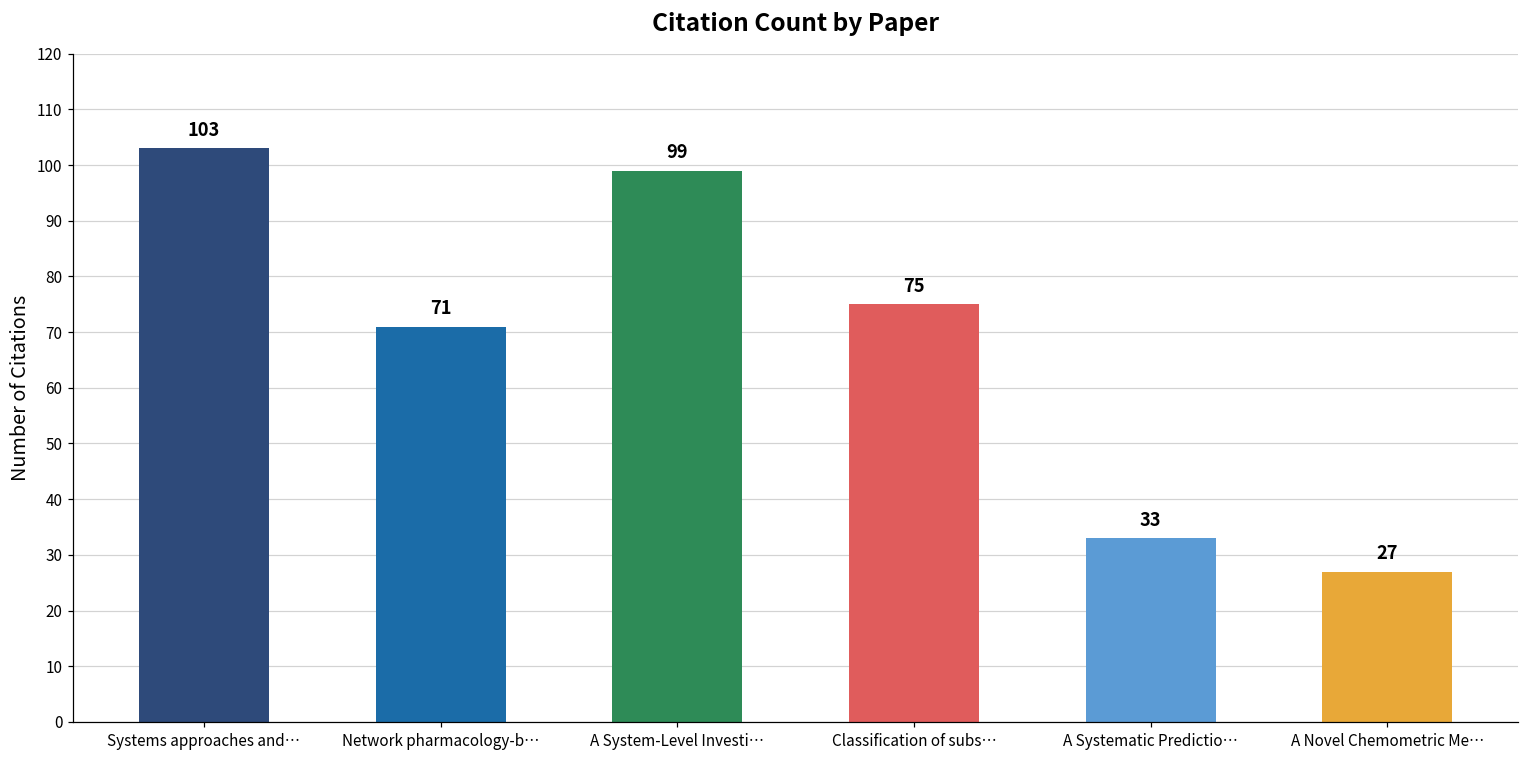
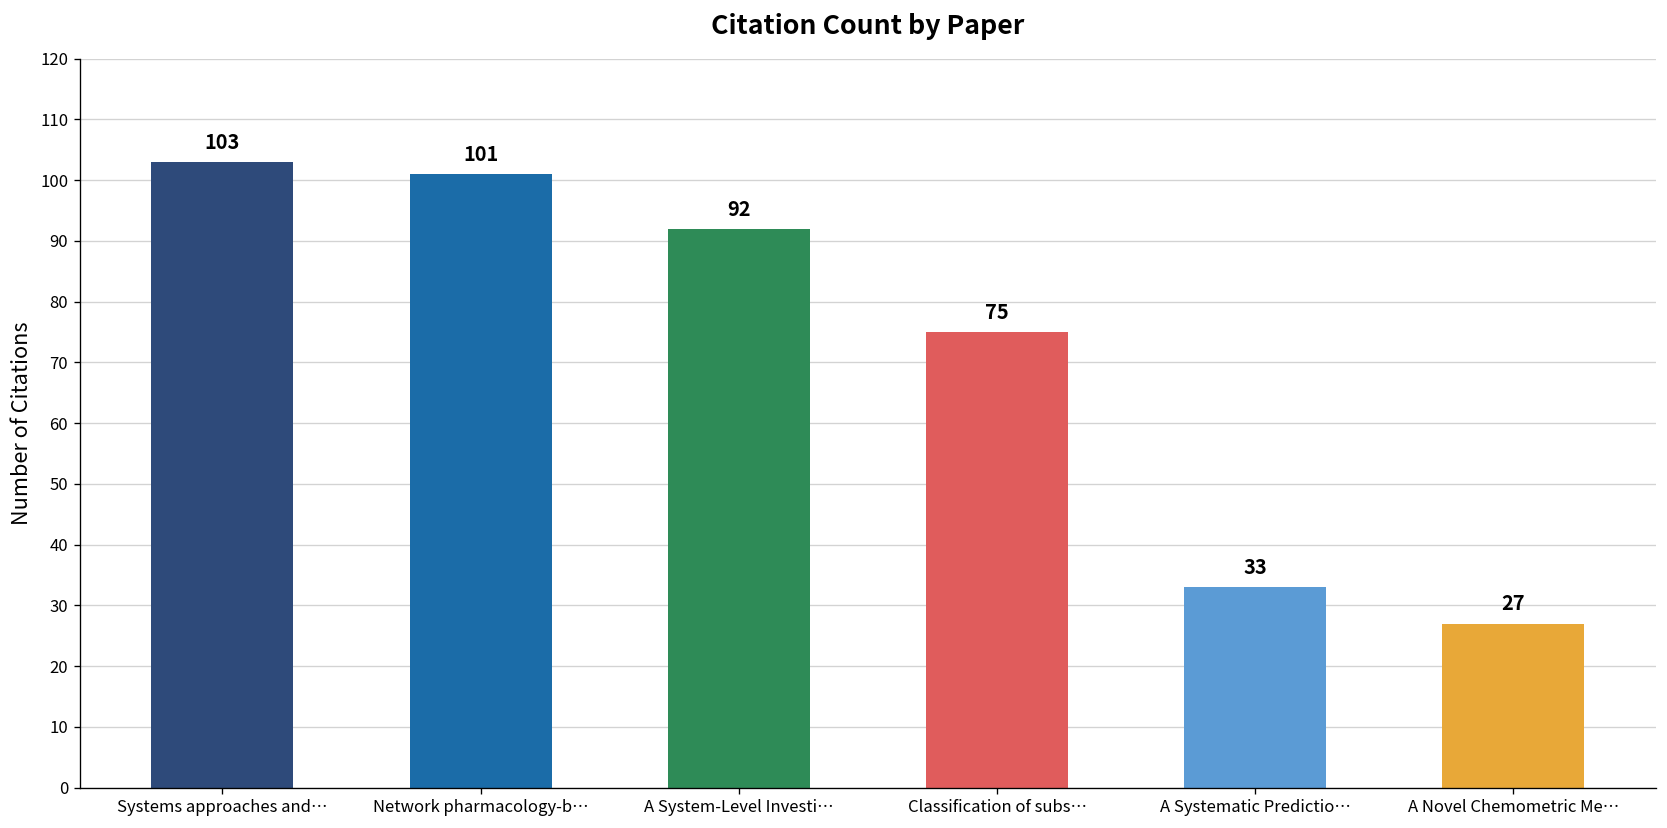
Network pharmacology-b…: 71 -> 101
A System-Level Investi…: 99 -> 92
